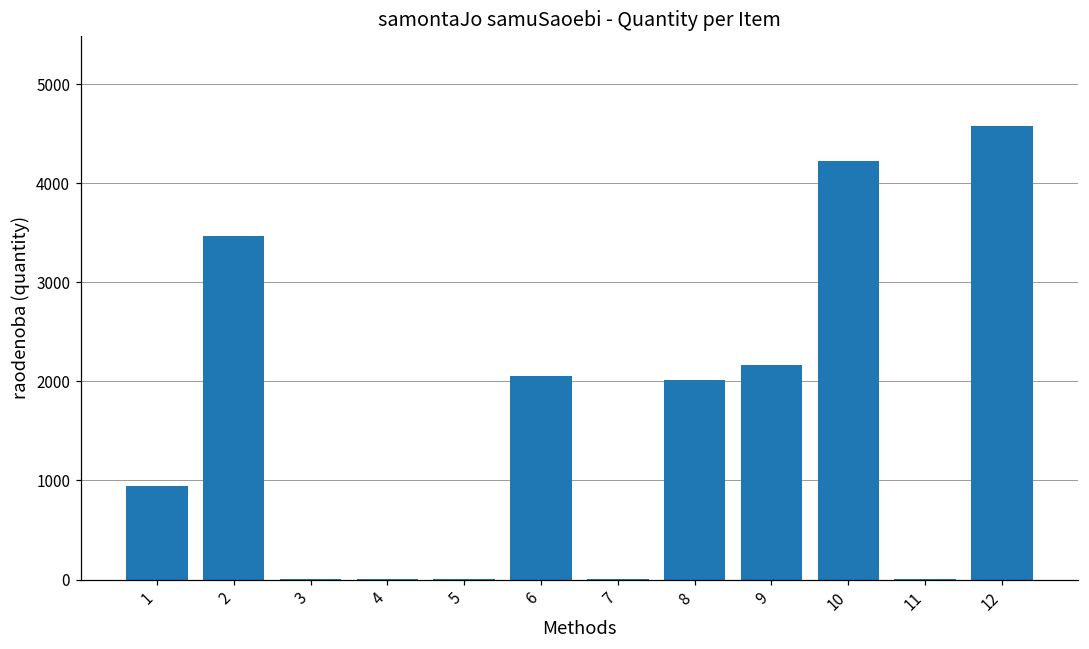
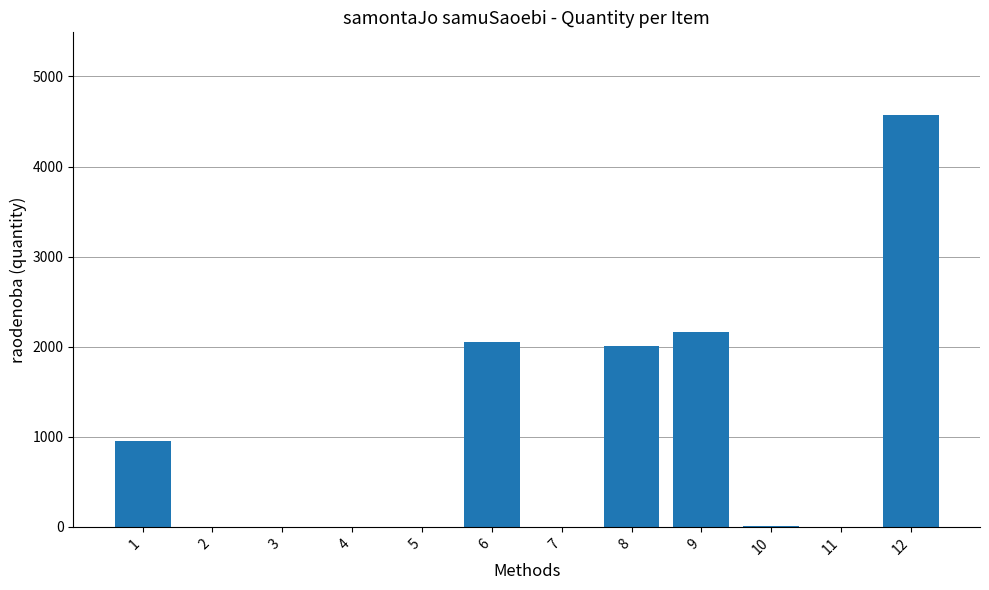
2: 3500 -> 0
10: 4200 -> 0
